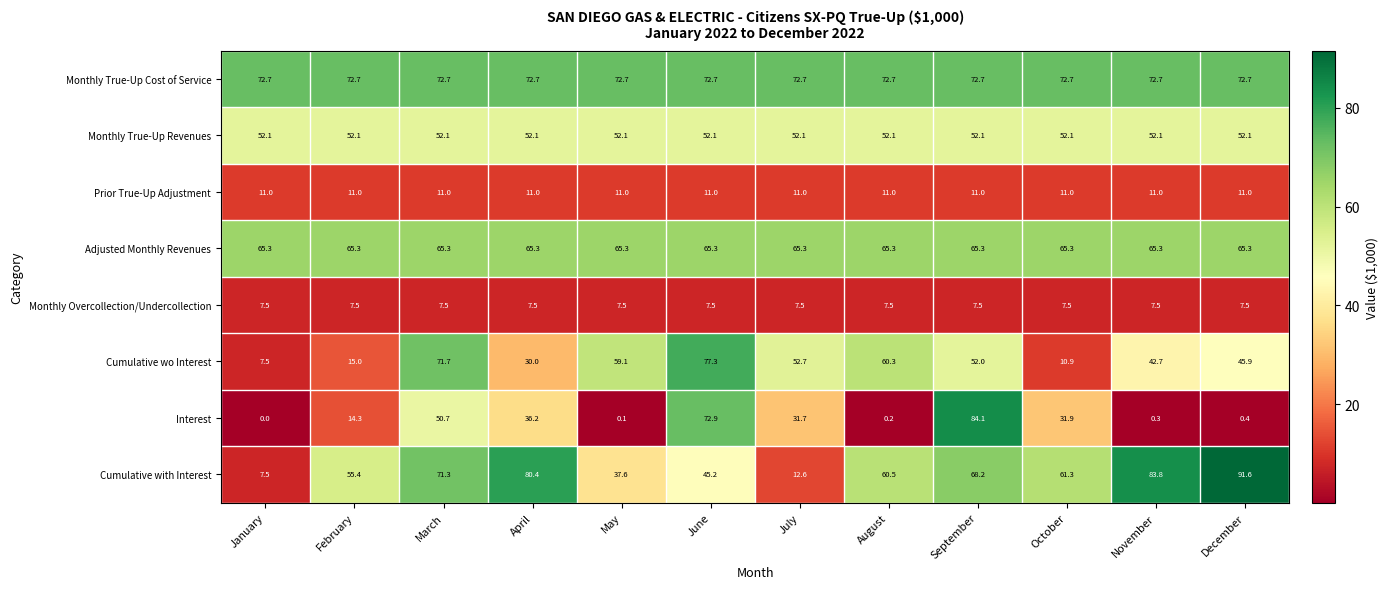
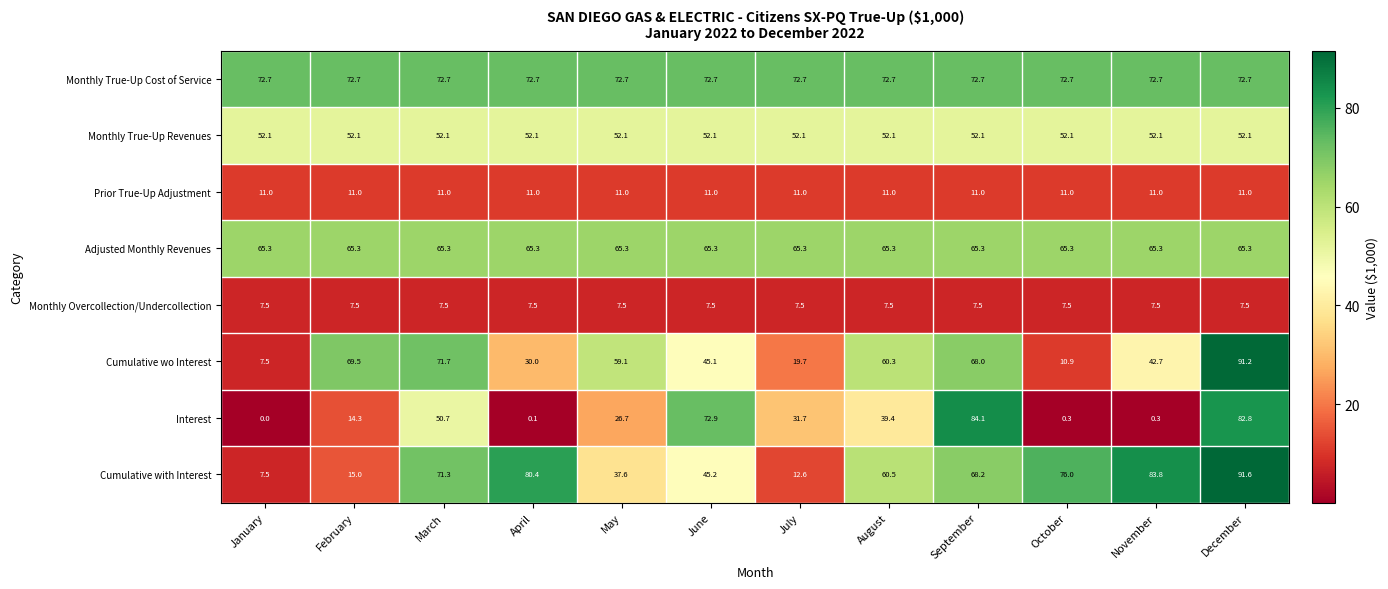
Cumulative wo Interest, February: 15.0 -> 69.5
Cumulative wo Interest, June: 77.3 -> 45.1
Cumulative wo Interest, July: 52.7 -> 19.7
Cumulative wo Interest, September: 52.0 -> 68.0
Cumulative wo Interest, December: 45.9 -> 91.2
Interest, April: 36.2 -> 0.1
Interest, May: 0.1 -> 26.7
Interest, August: 0.2 -> 39.4
Interest, October: 31.9 -> 0.3
Interest, December: 0.4 -> 82.8
Cumulative with Interest, February: 55.4 -> 15.0
Cumulative with Interest, October: 61.3 -> 76.0
